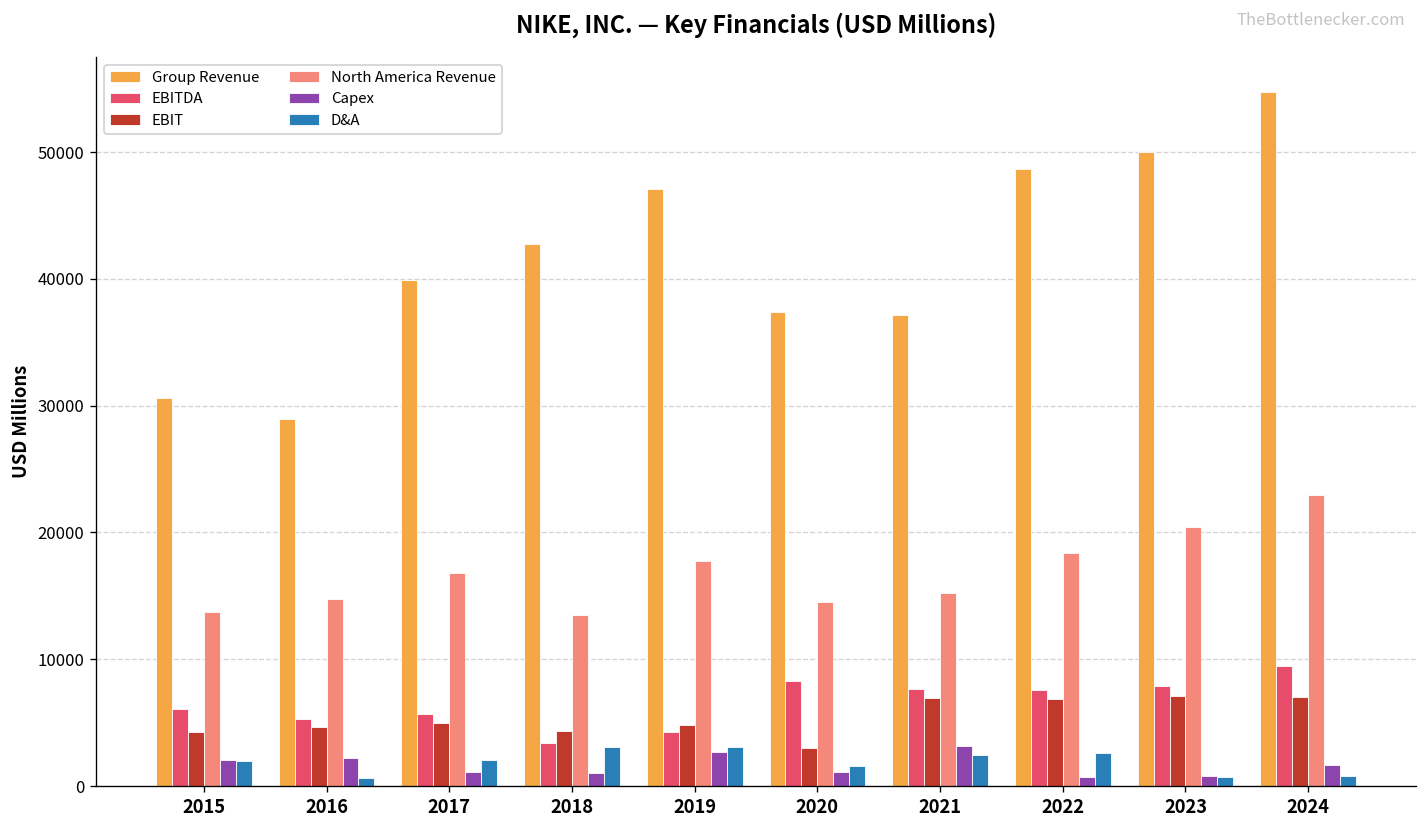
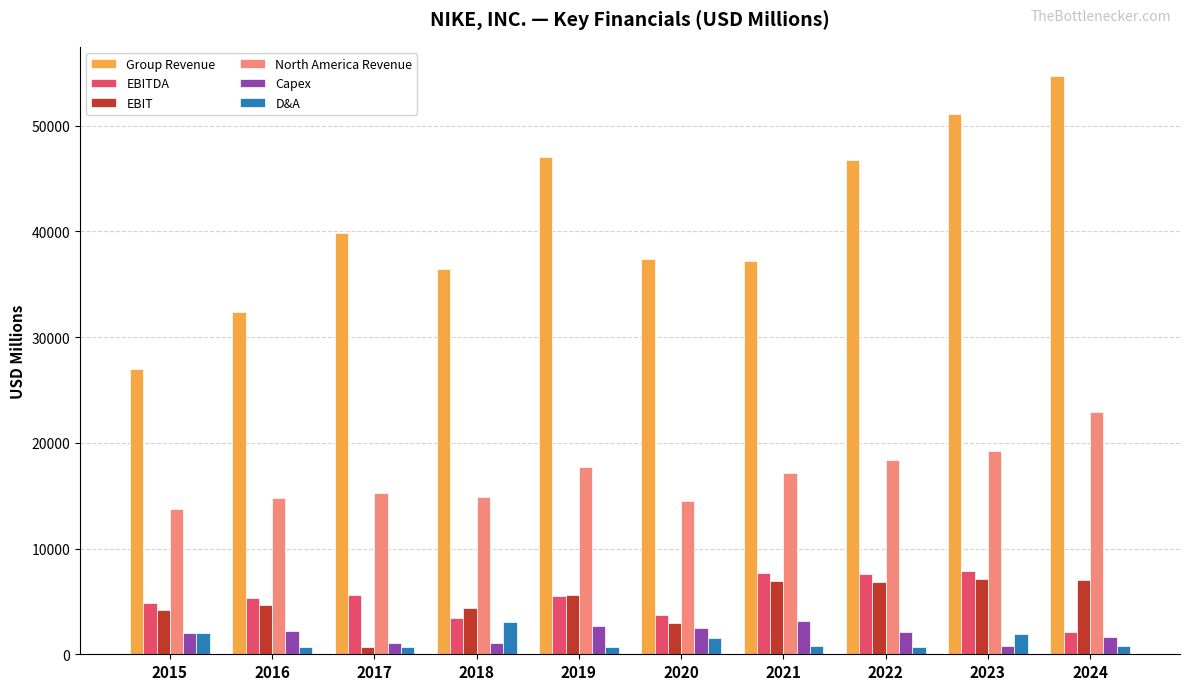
Group Revenue, 2015: 30600 -> 27000
EBITDA, 2015: 6100 -> 4800
Group Revenue, 2016: 28900 -> 32400
EBIT, 2017: 4900 -> 700
North America Revenue, 2017: 16800 -> 15200
D&A, 2017: 2000 -> 700
Group Revenue, 2018: 42700 -> 36400
North America Revenue, 2018: 13500 -> 14900
EBITDA, 2019: 4300 -> 5600
EBIT, 2019: 4900 -> 5600
D&A, 2019: 3100 -> 700
EBITDA, 2020: 8300 -> 3700
Capex, 2020: 1100 -> 2500
North America Revenue, 2021: 15200 -> 17200
D&A, 2021: 2500 -> 700
Group Revenue, 2022: 48700 -> 46700
Capex, 2022: 800 -> 2100
D&A, 2022: 2600 -> 700
Group Revenue, 2023: 50000 -> 51100
North America Revenue, 2023: 20400 -> 19300
D&A, 2023: 700 -> 1900
EBITDA, 2024: 9500 -> 2100
